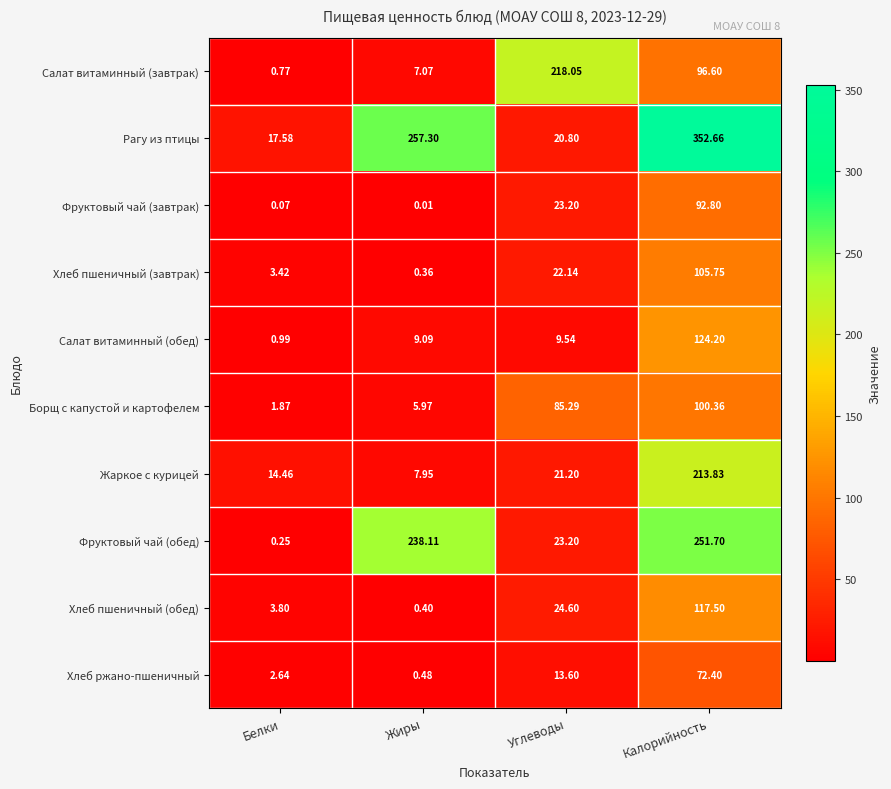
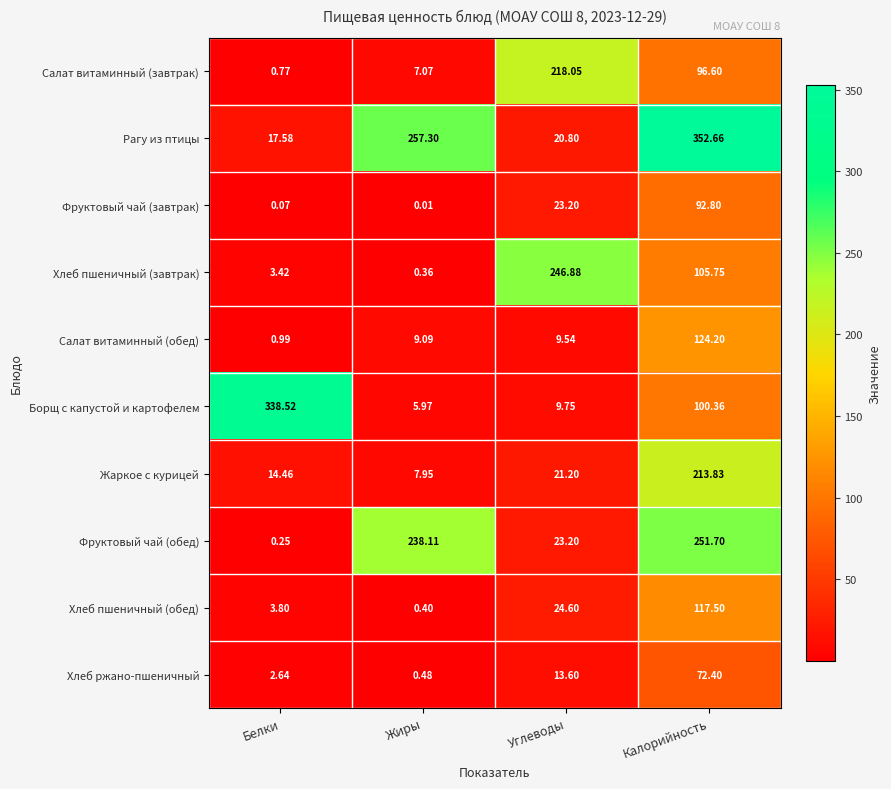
Хлеб пшеничный (завтрак), Углеводы: 22.14 -> 246.88
Борщ с капустой и картофелем, Белки: 1.87 -> 338.52
Борщ с капустой и картофелем, Углеводы: 85.29 -> 9.75
